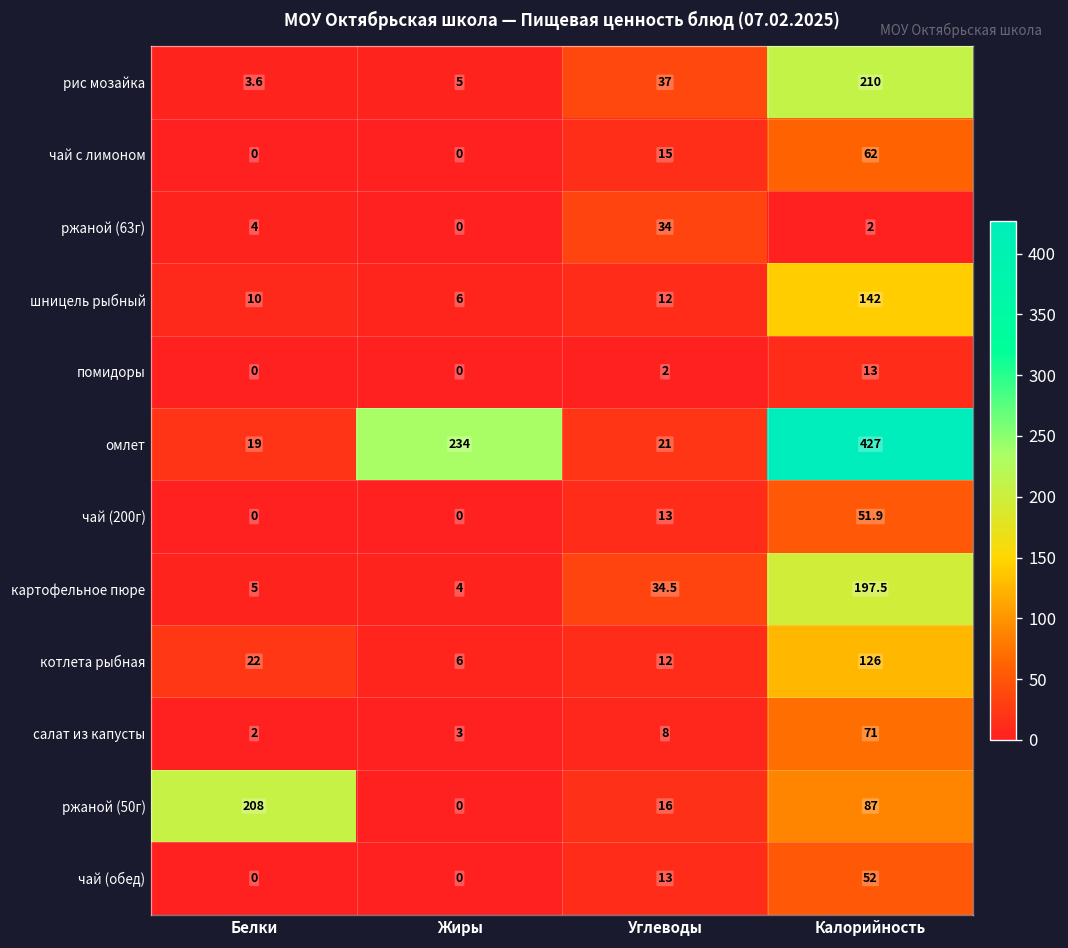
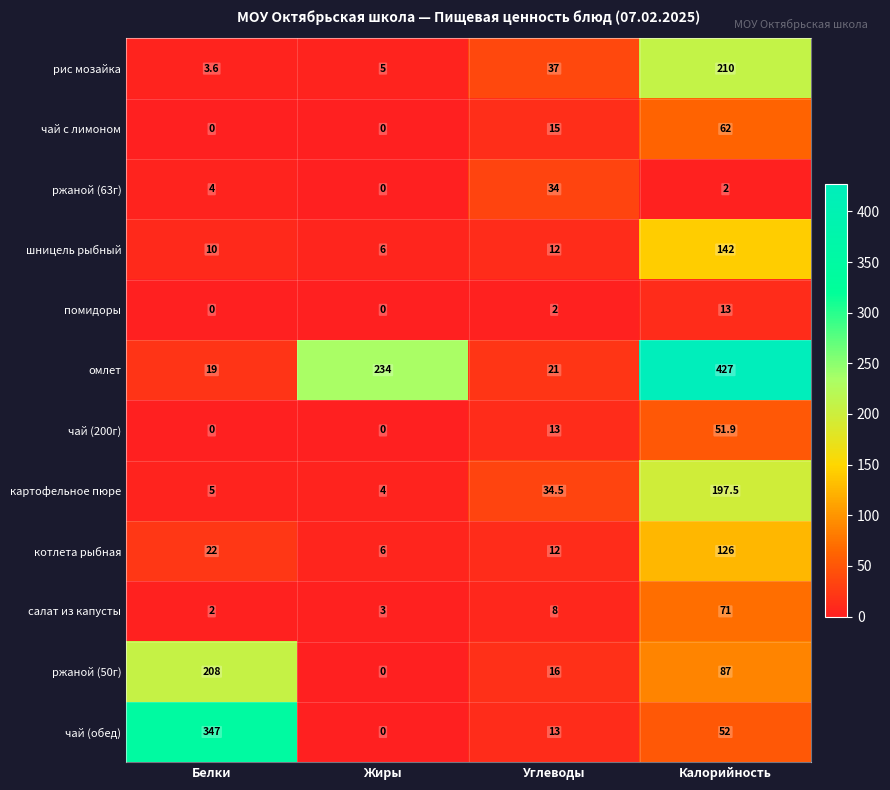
чай (обед), Белки: 0 -> 347
